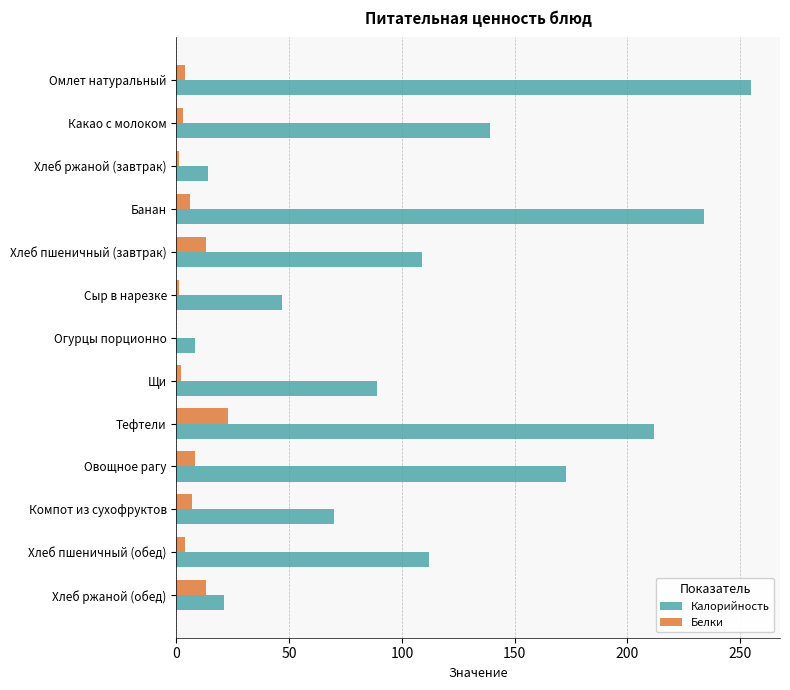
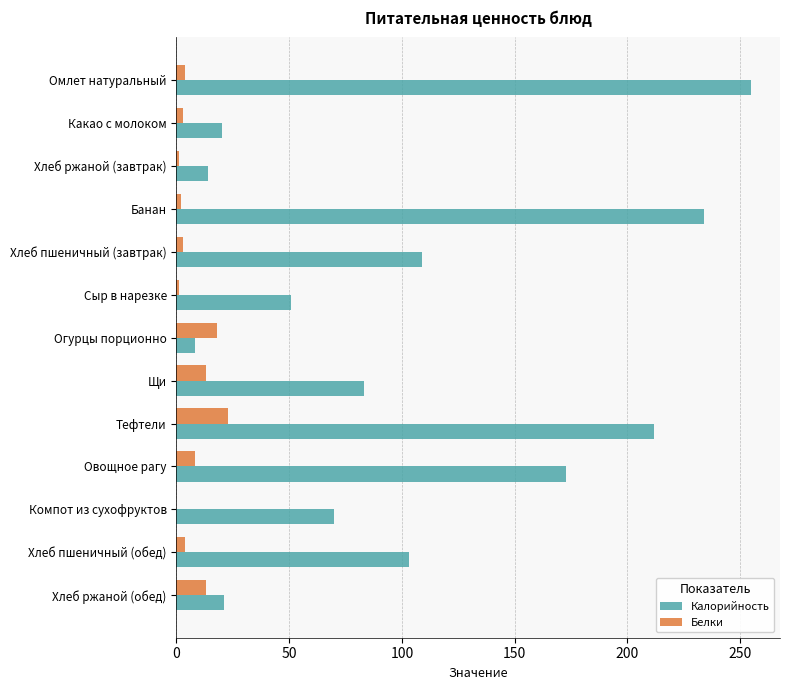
Калорийность, Какао с молоком: 139 -> 20
Белки, Банан: 6 -> 2
Белки, Хлеб пшеничный (завтрак): 13 -> 3
Калорийность, Сыр в нарезке: 47 -> 51
Белки, Огурцы порционно: 0 -> 18
Белки, Щи: 2 -> 13
Калорийность, Щи: 89 -> 83
Белки, Компот из сухофруктов: 7 -> 0
Калорийность, Хлеб пшеничный (обед): 112 -> 103
